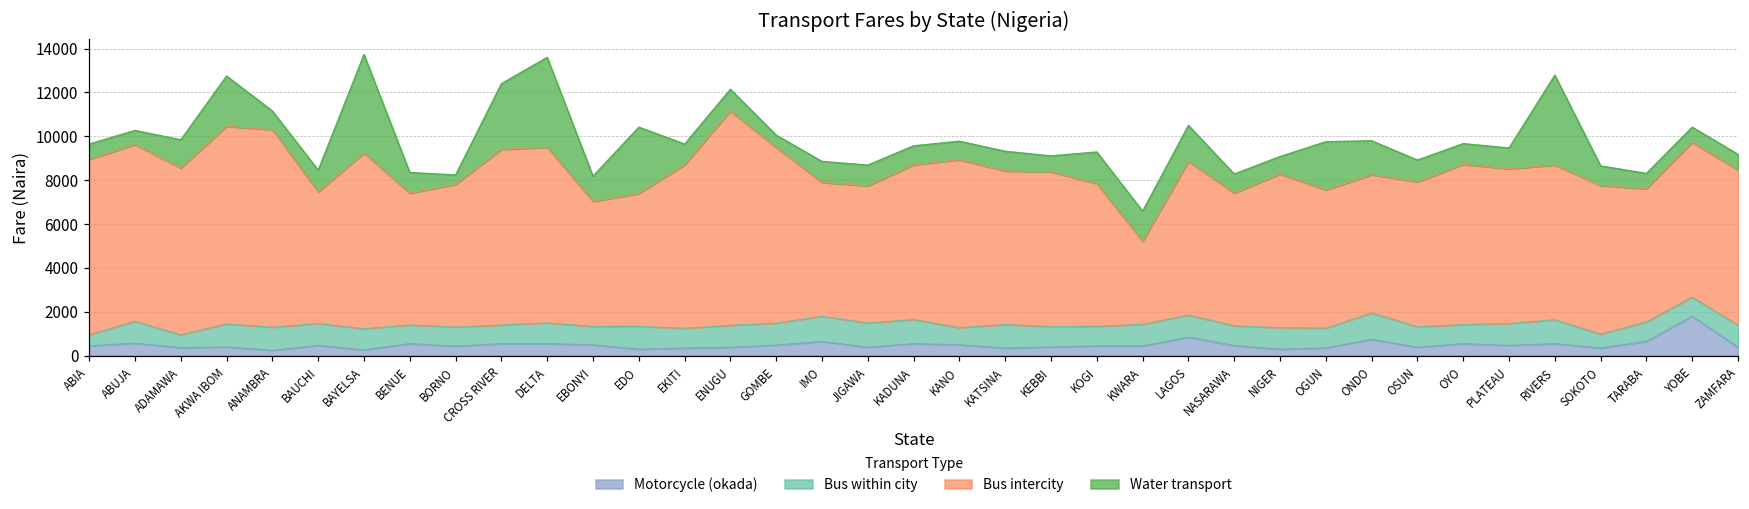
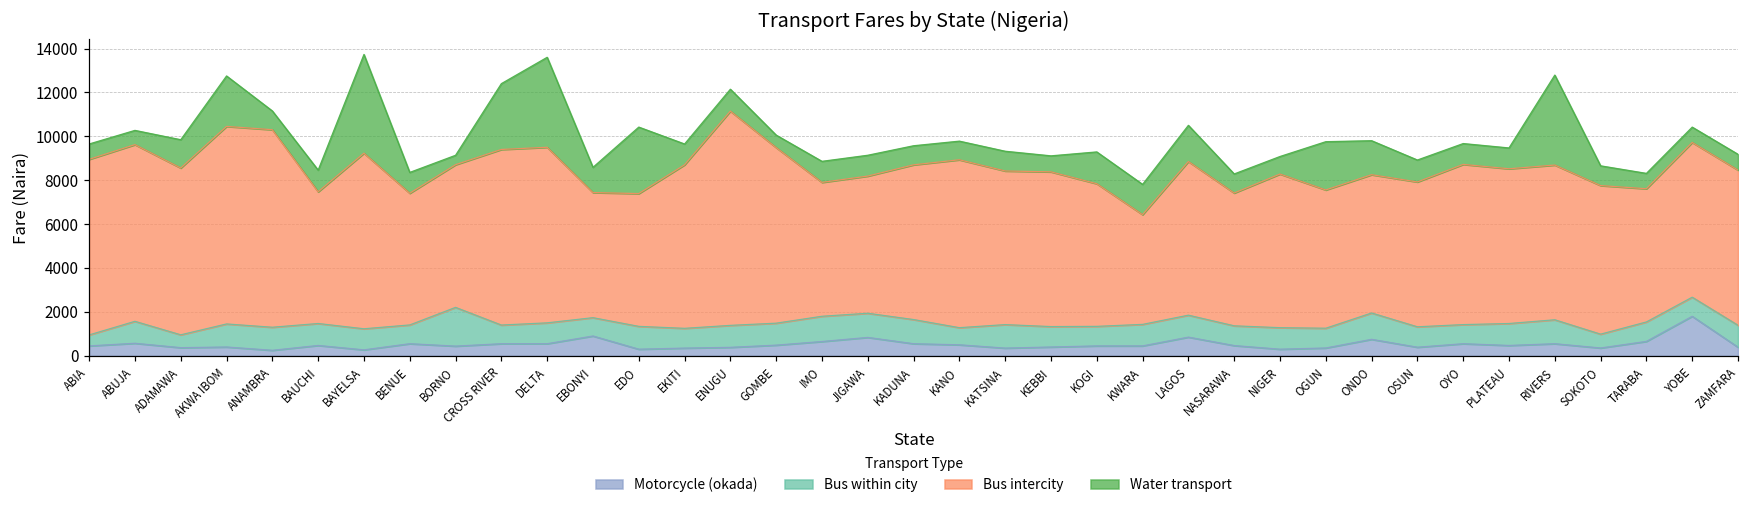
Bus within city, BORNO: 900 -> 1800
Motorcycle (okada), EBONYI: 500 -> 900
Motorcycle (okada), JIGAWA: 400 -> 800
Bus intercity, KWARA: 3800 -> 5000
